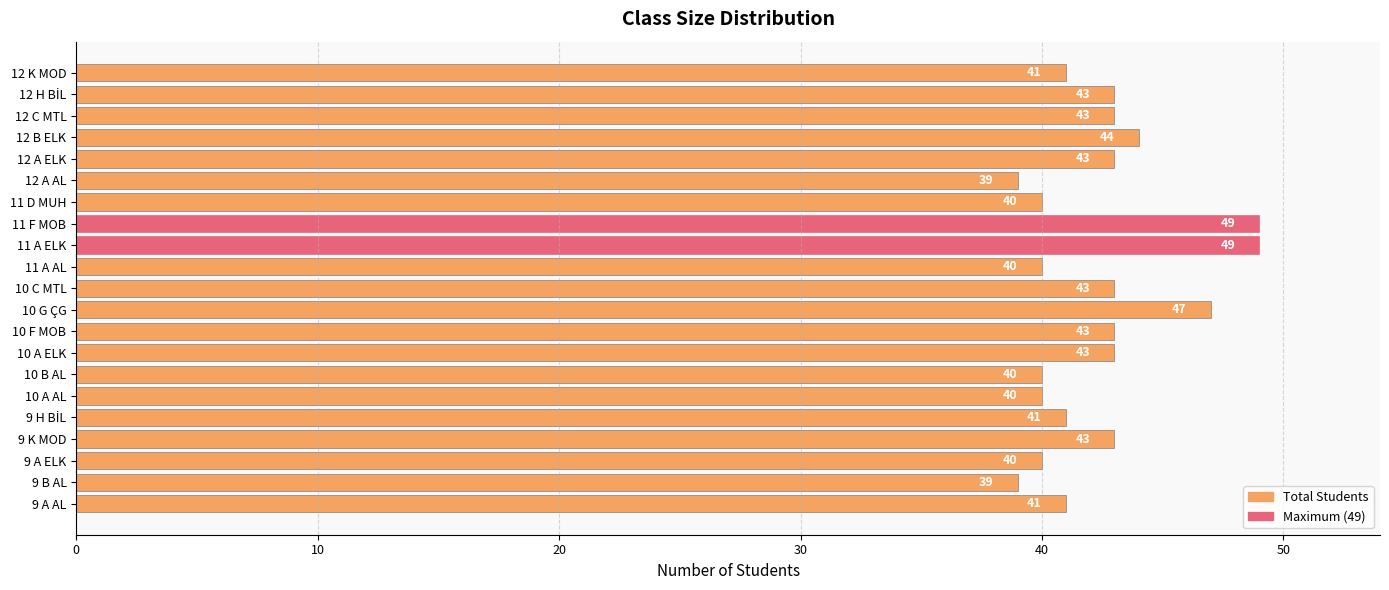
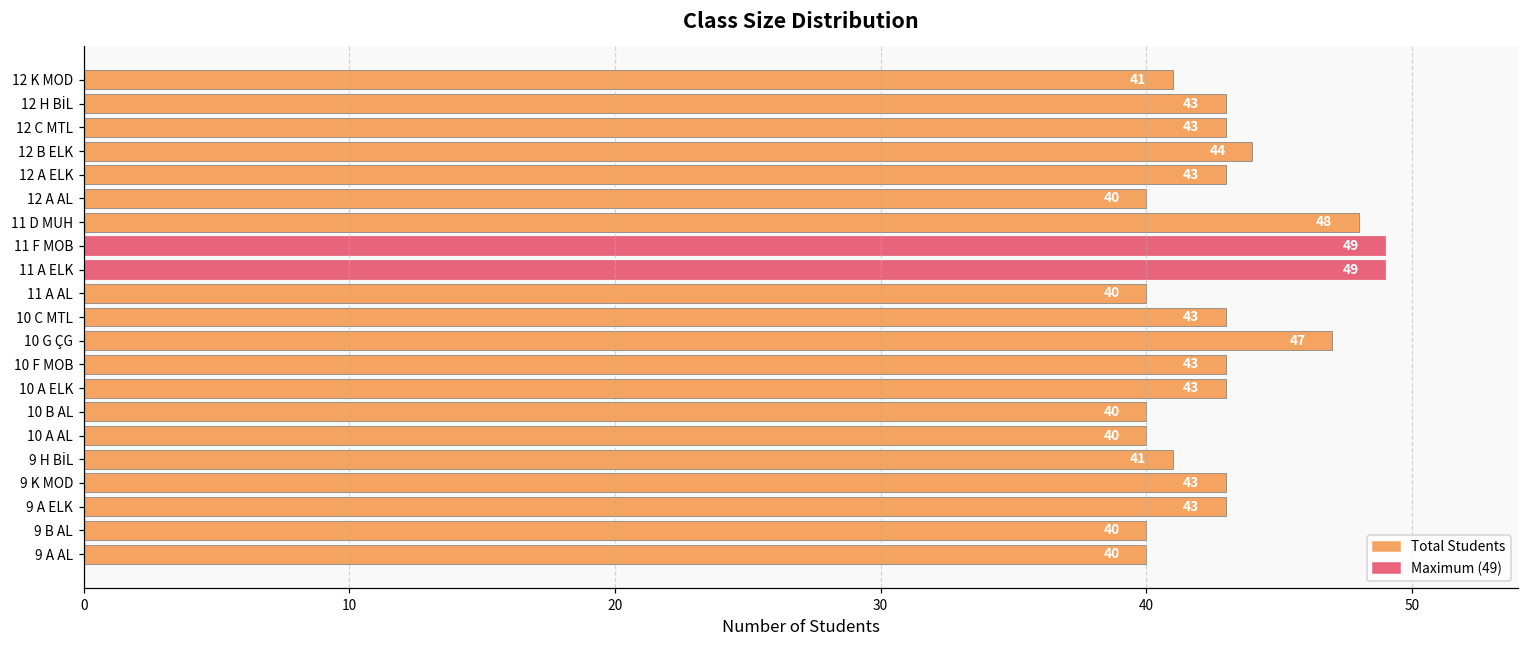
12 A AL: 39 -> 40
11 D MUH: 40 -> 48
9 A ELK: 40 -> 43
9 B AL: 39 -> 40
9 A AL: 41 -> 40
